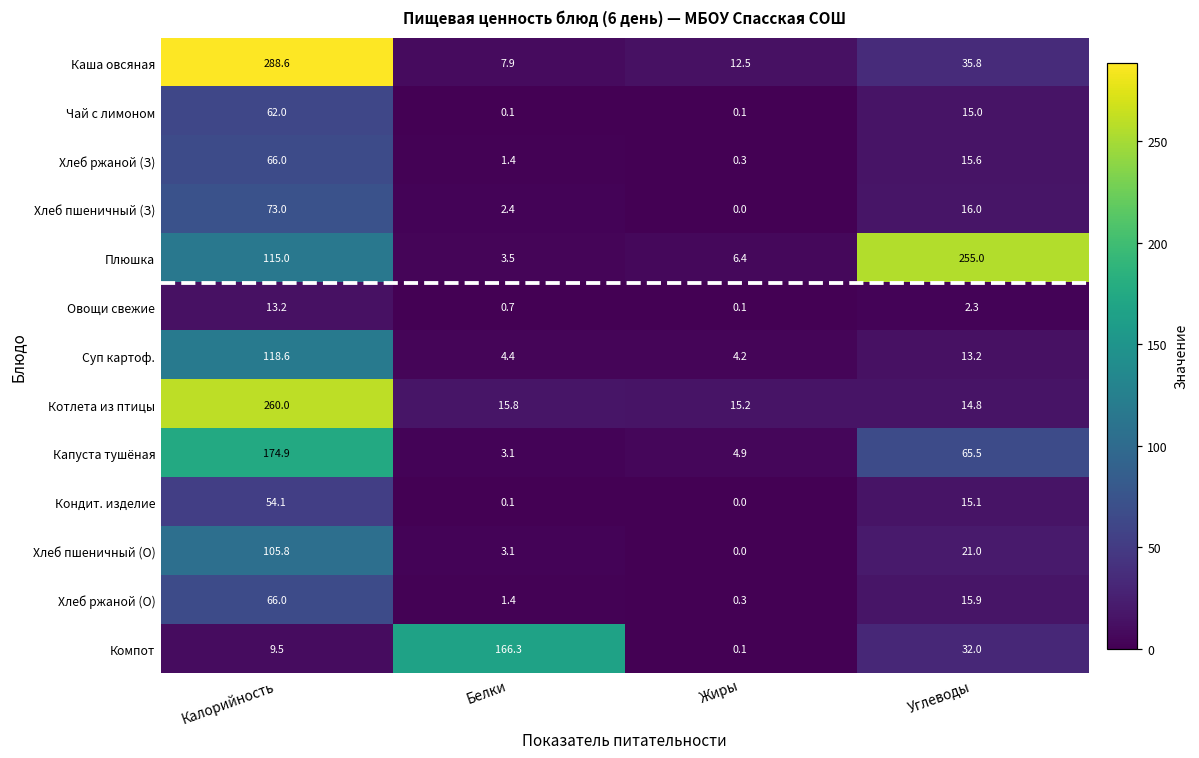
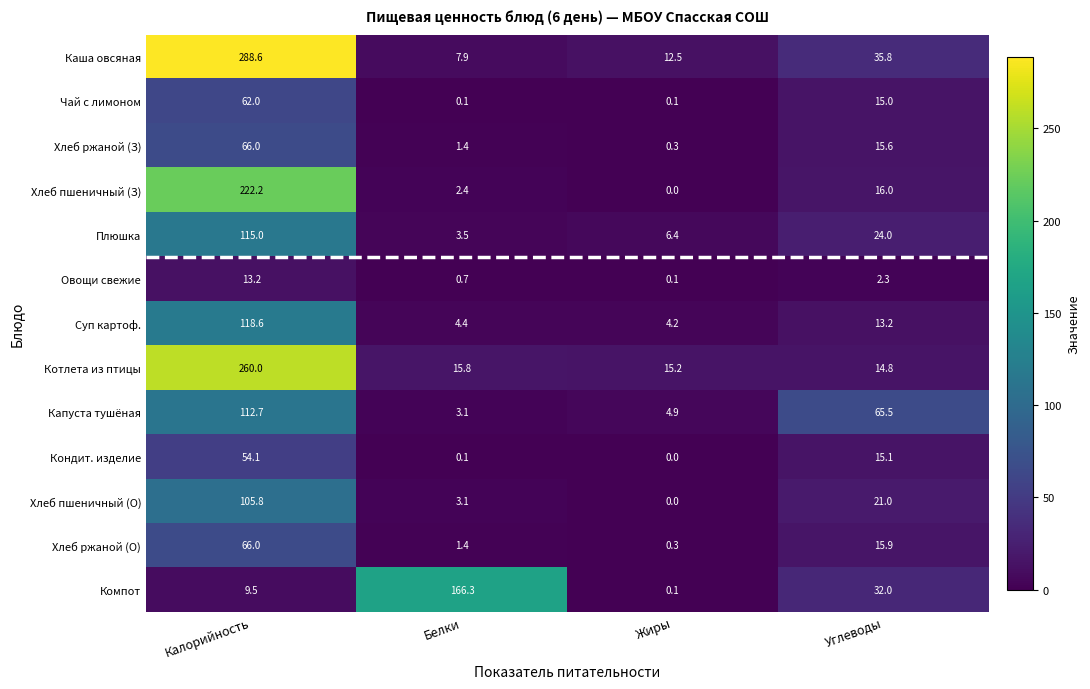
Хлеб пшеничный (З), Калорийность: 73.0 -> 222.2
Плюшка, Углеводы: 255.0 -> 24.0
Капуста тушёная, Калорийность: 174.9 -> 112.7
